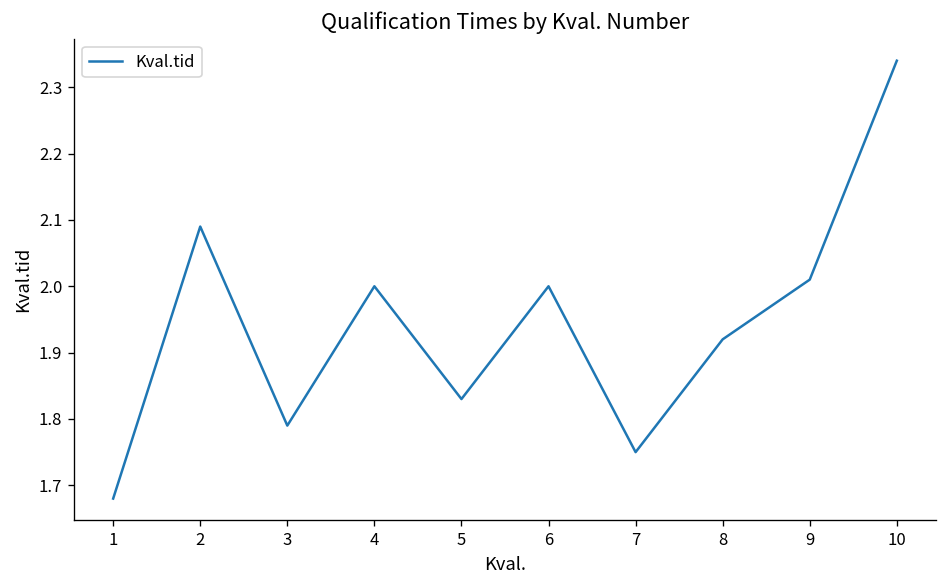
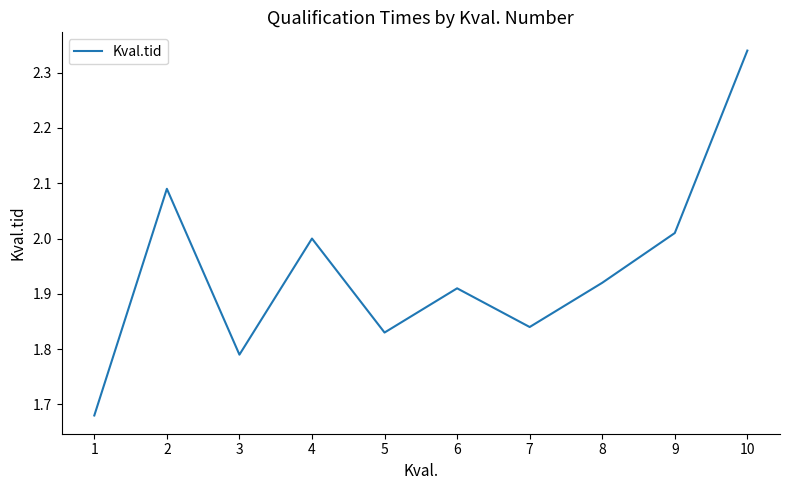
6: 2.00 -> 1.91
7: 1.75 -> 1.84
